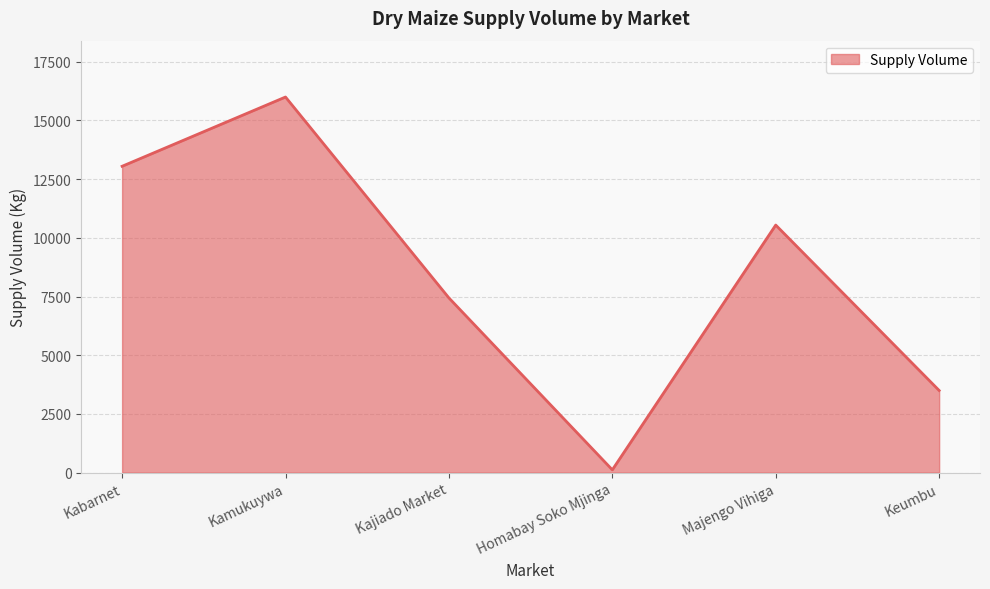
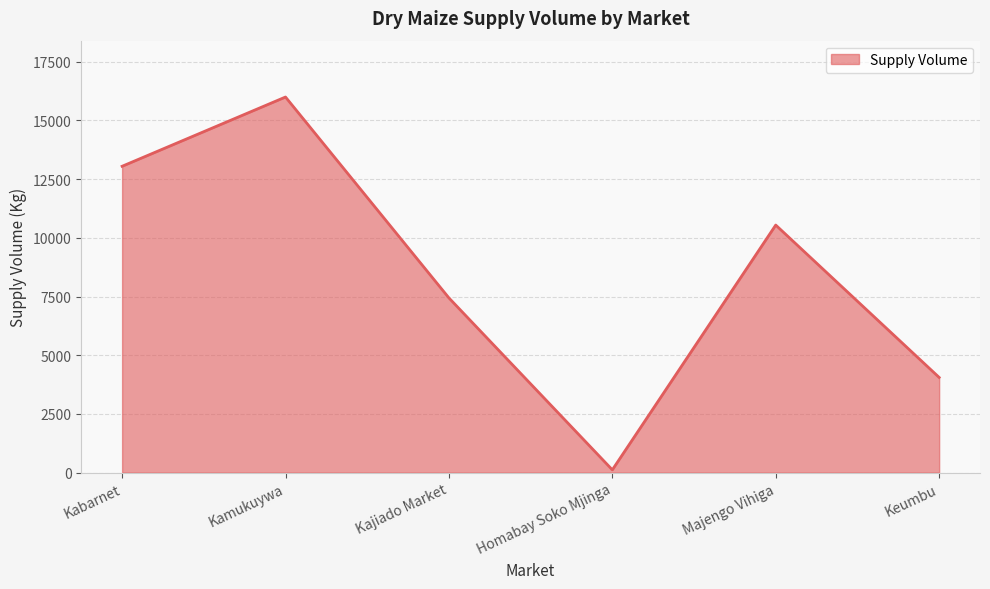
Keumbu: 3500 -> 4100
